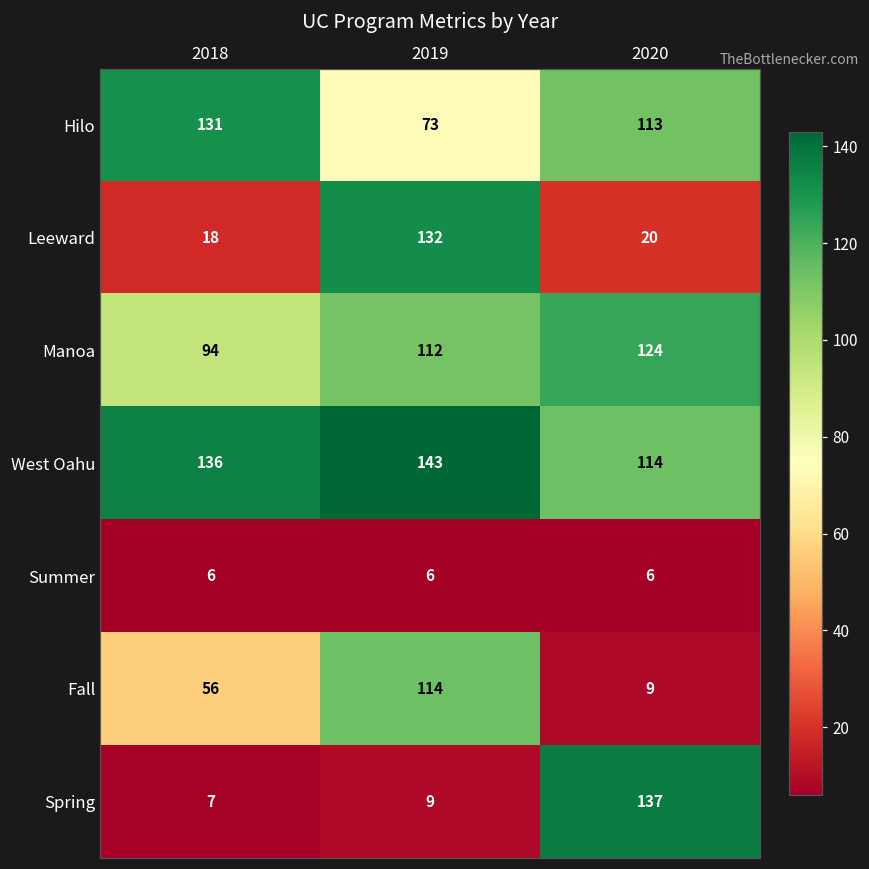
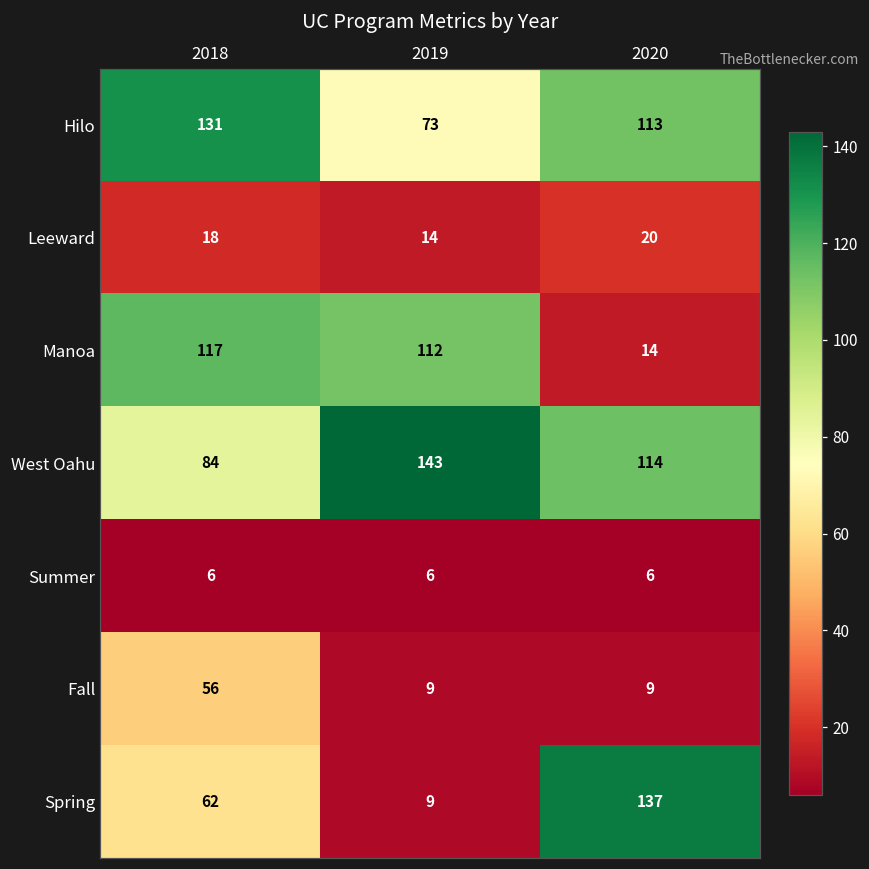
Leeward, 2019: 132 -> 14
Manoa, 2018: 94 -> 117
Manoa, 2020: 124 -> 14
West Oahu, 2018: 136 -> 84
Fall, 2019: 114 -> 9
Spring, 2018: 7 -> 62
